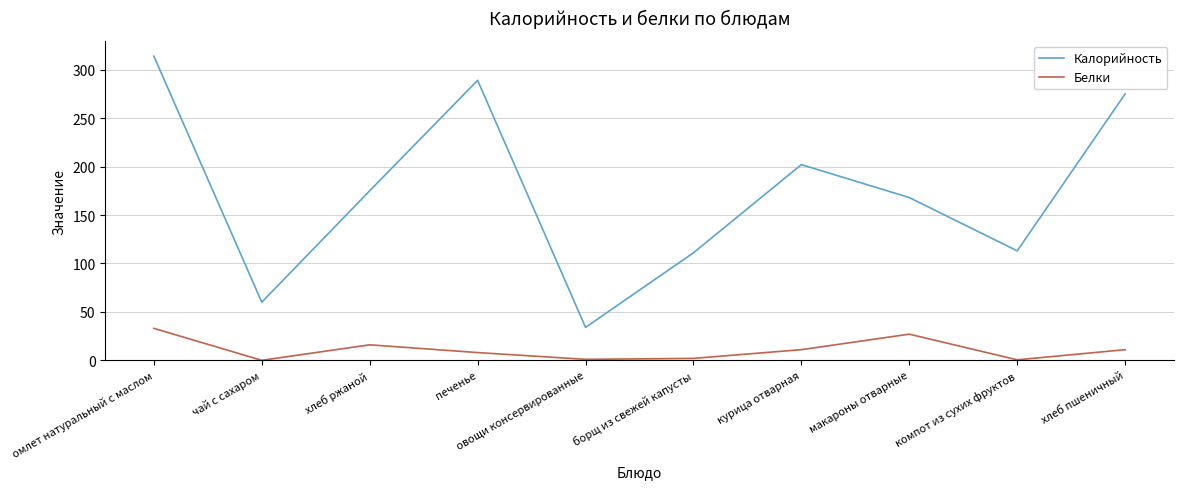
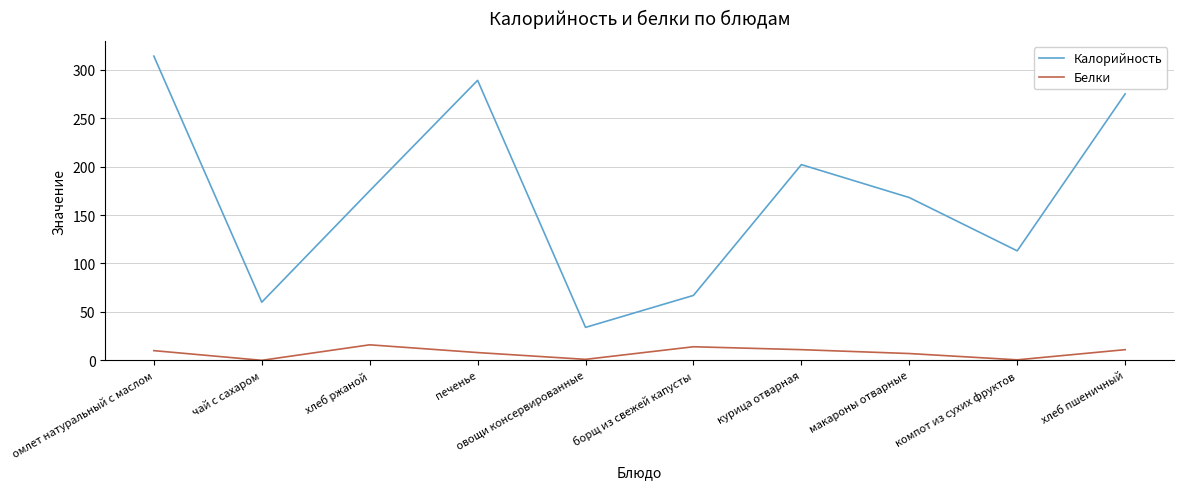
Белки, омлет натуральный с маслом: 30 -> 10
Калорийность, борщ из свежей капусты: 110 -> 70
Белки, борщ из свежей капусты: 0 -> 10
Белки, макароны отварные: 30 -> 10
